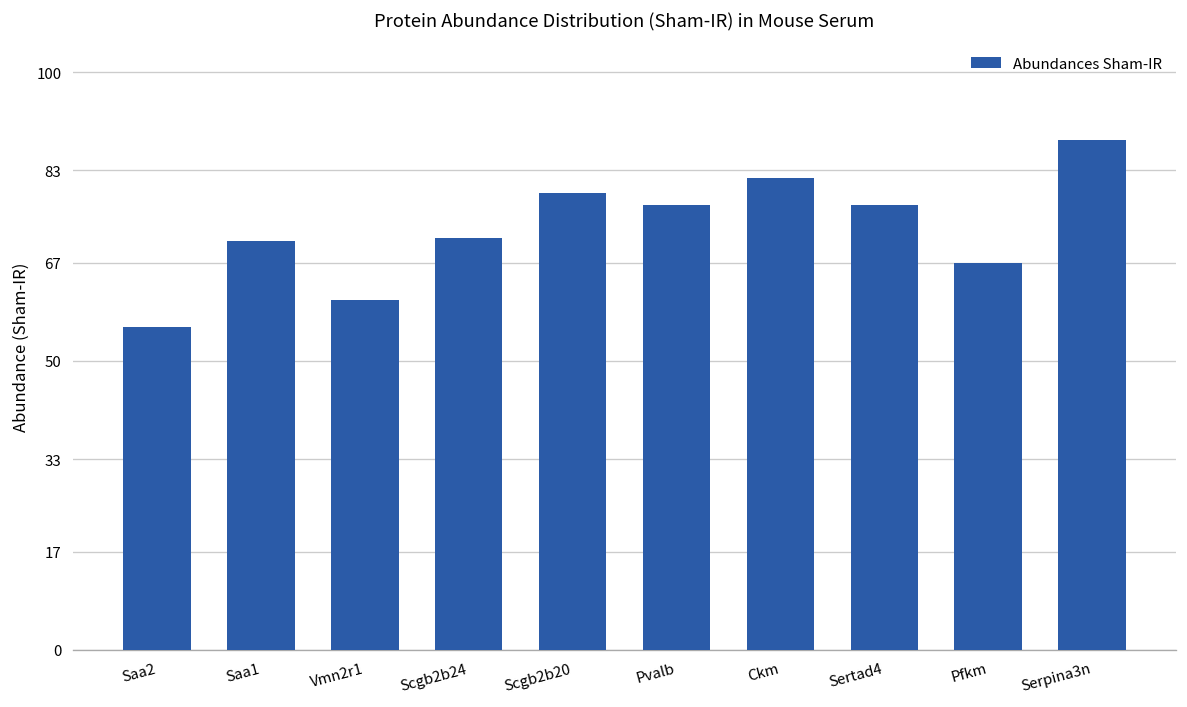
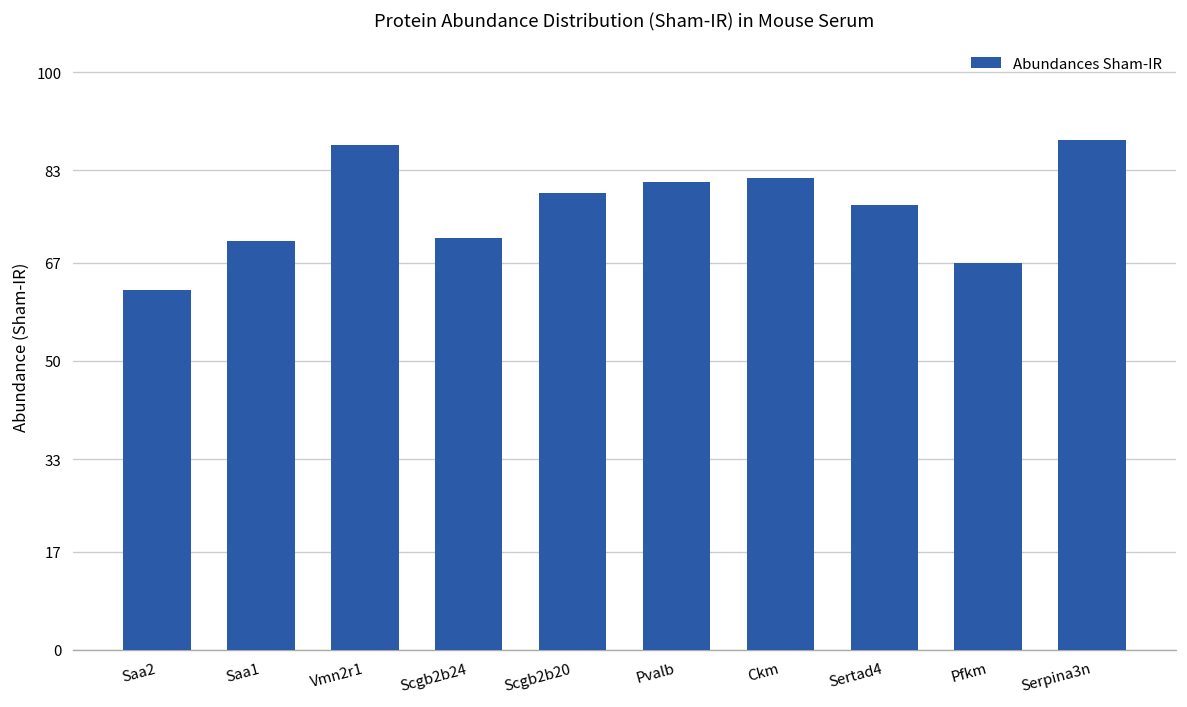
Saa2: 56 -> 62
Vmn2r1: 61 -> 87
Pvalb: 77 -> 81
